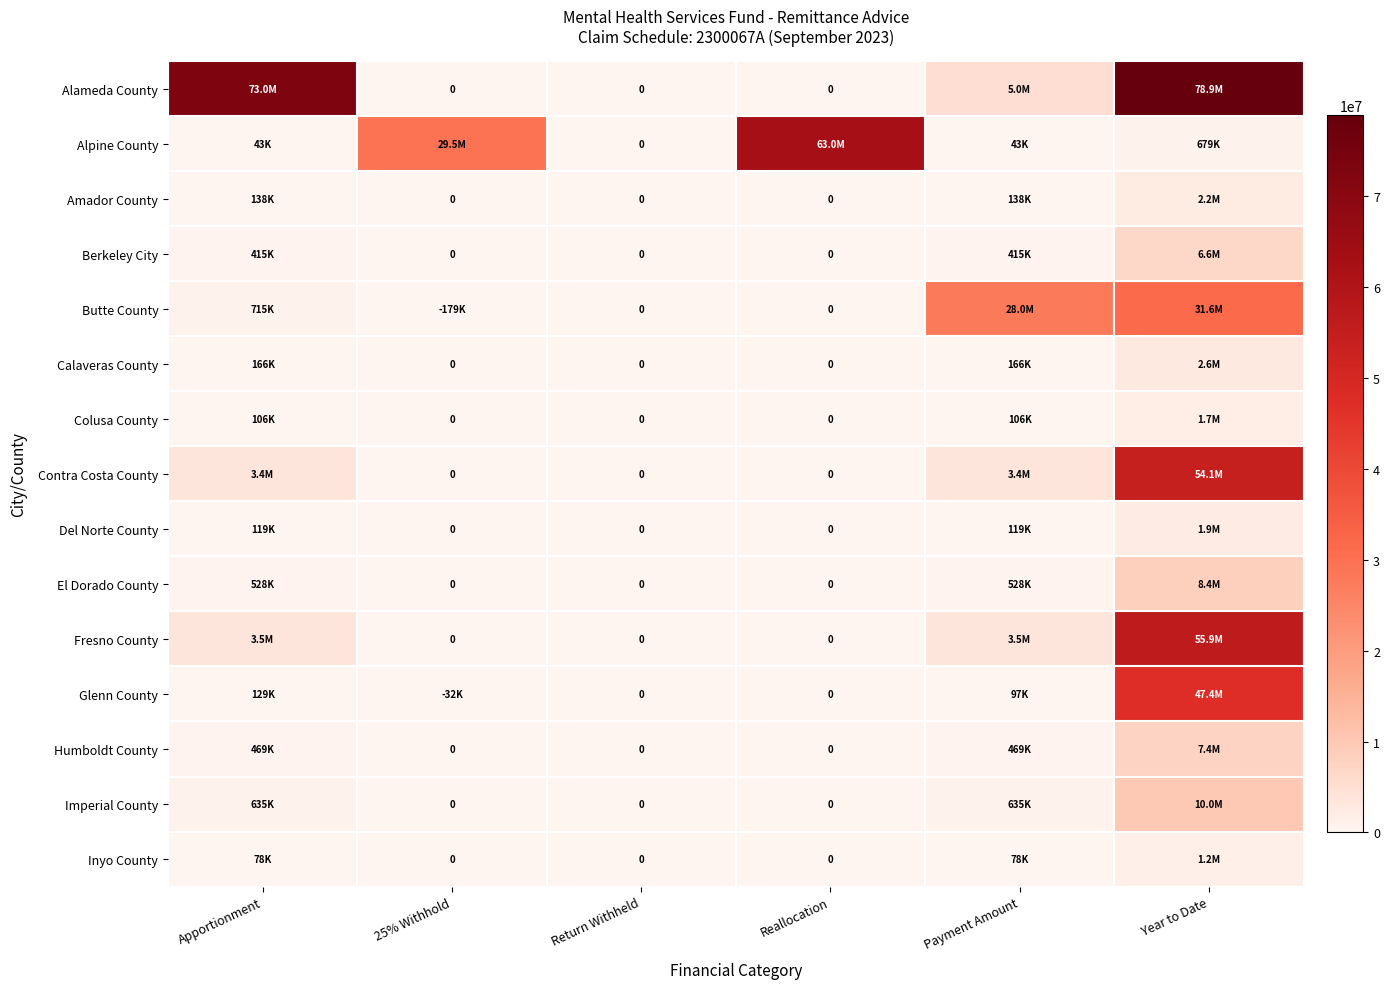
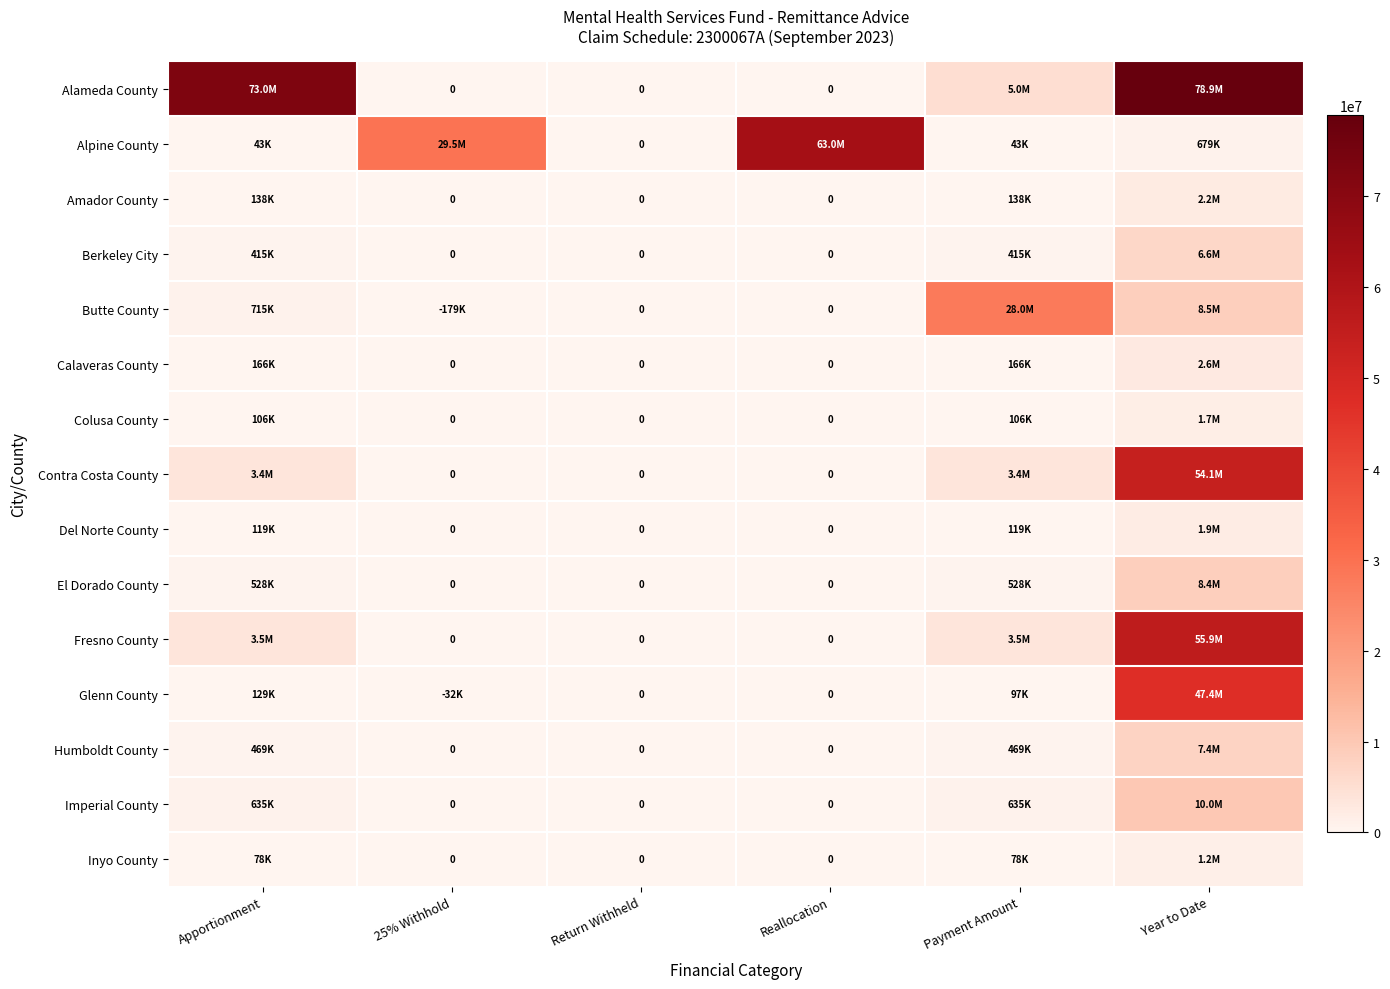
Butte County, Year to Date: 31.6M -> 8.5M
